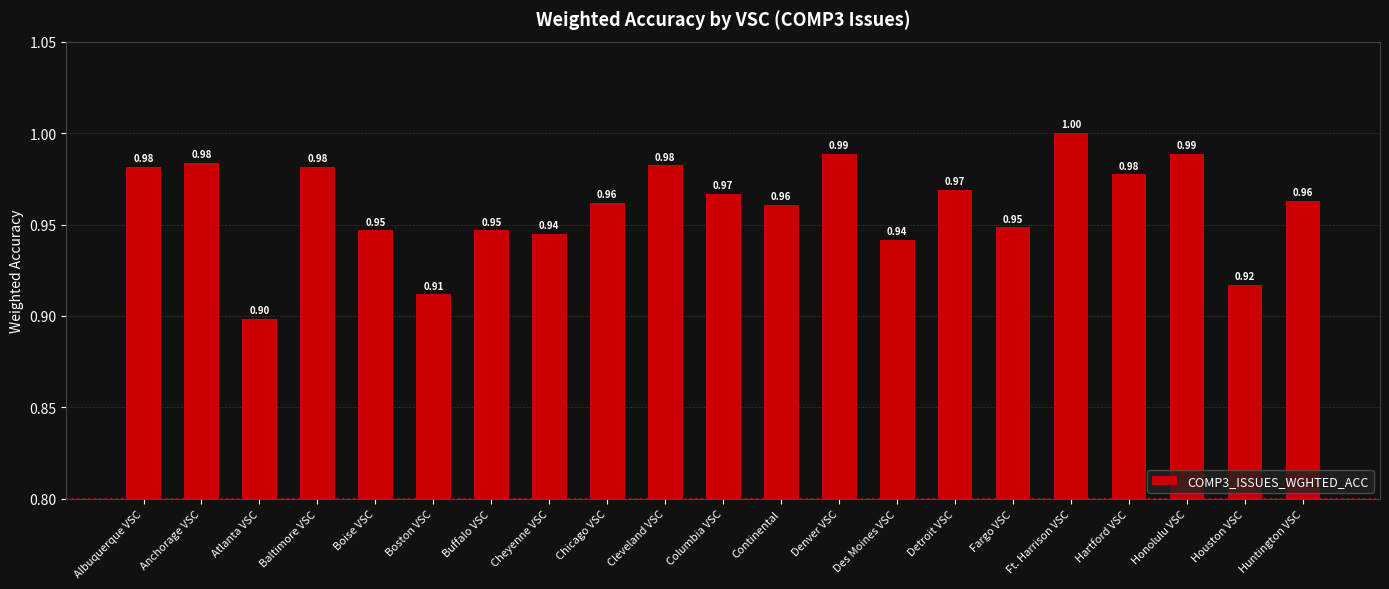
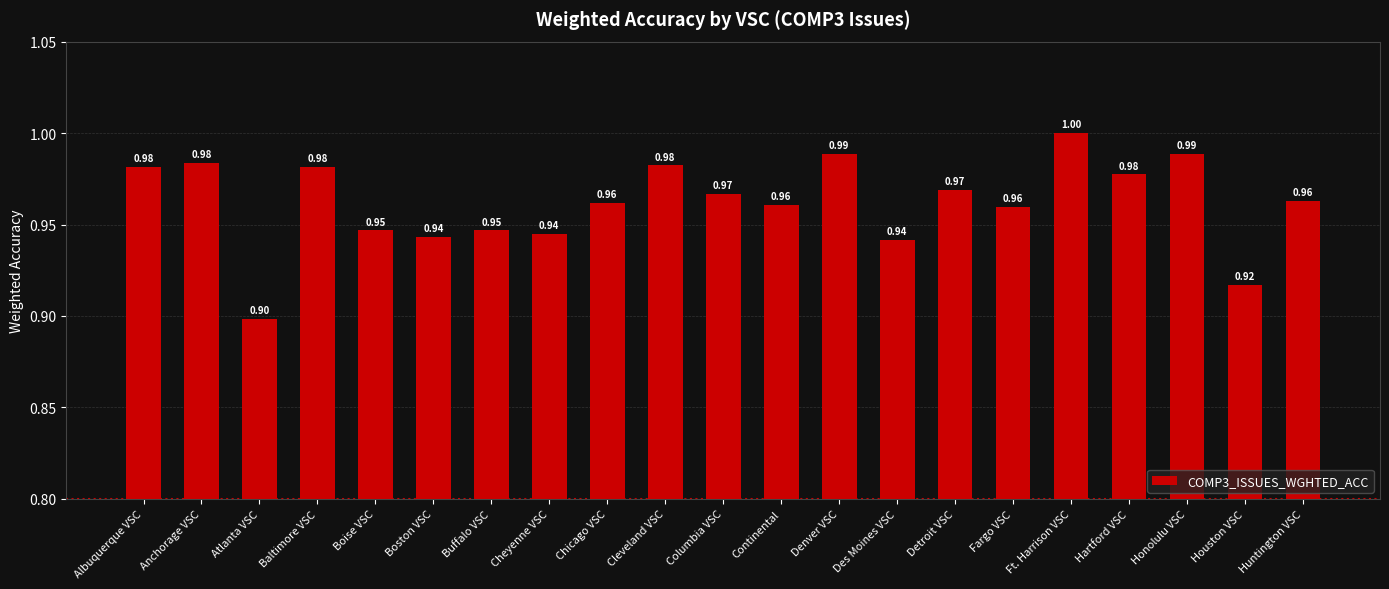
Boston VSC: 0.91 -> 0.94
Fargo VSC: 0.95 -> 0.96
